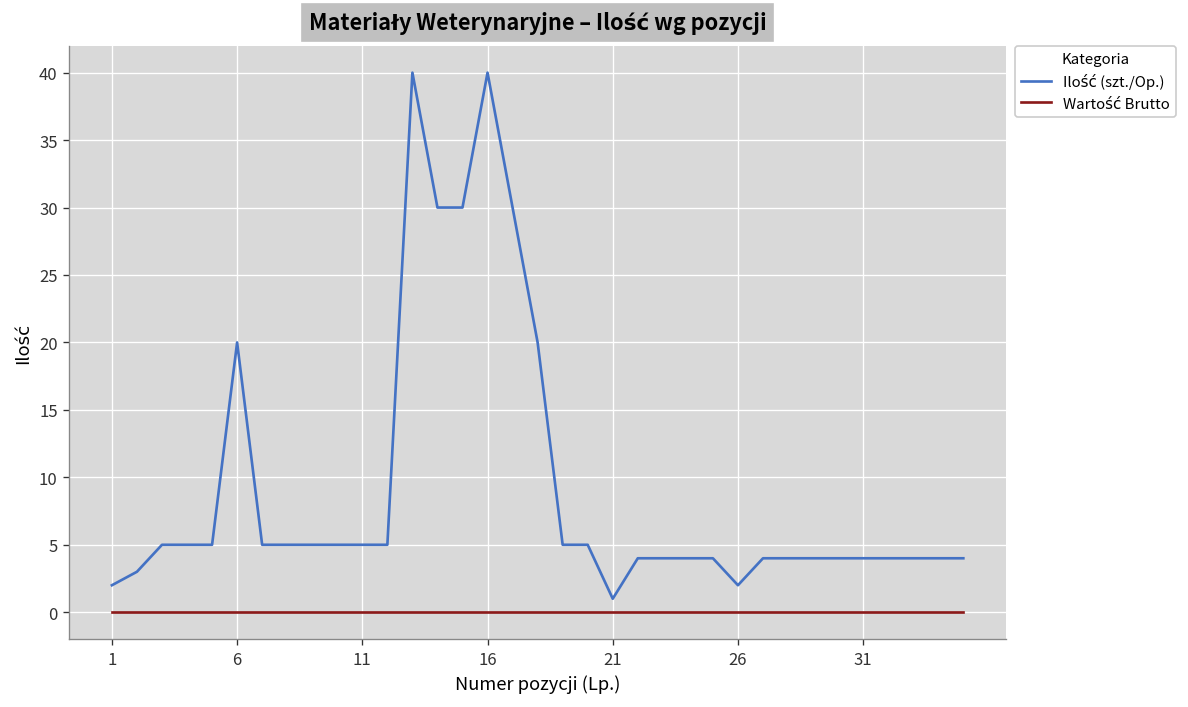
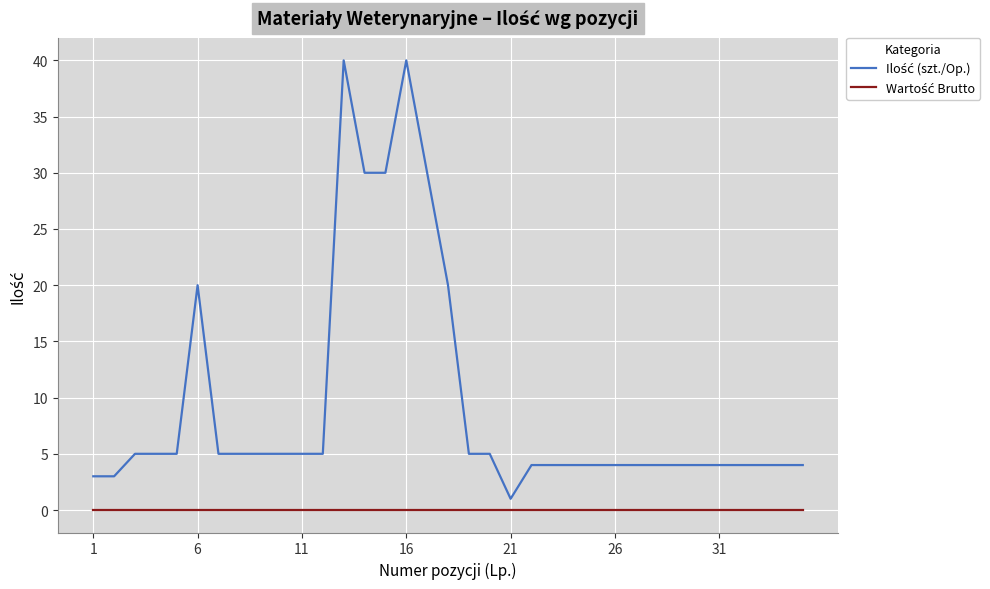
Ilość (szt./Op.), 1: 2 -> 3
Ilość (szt./Op.), 26: 2 -> 4
